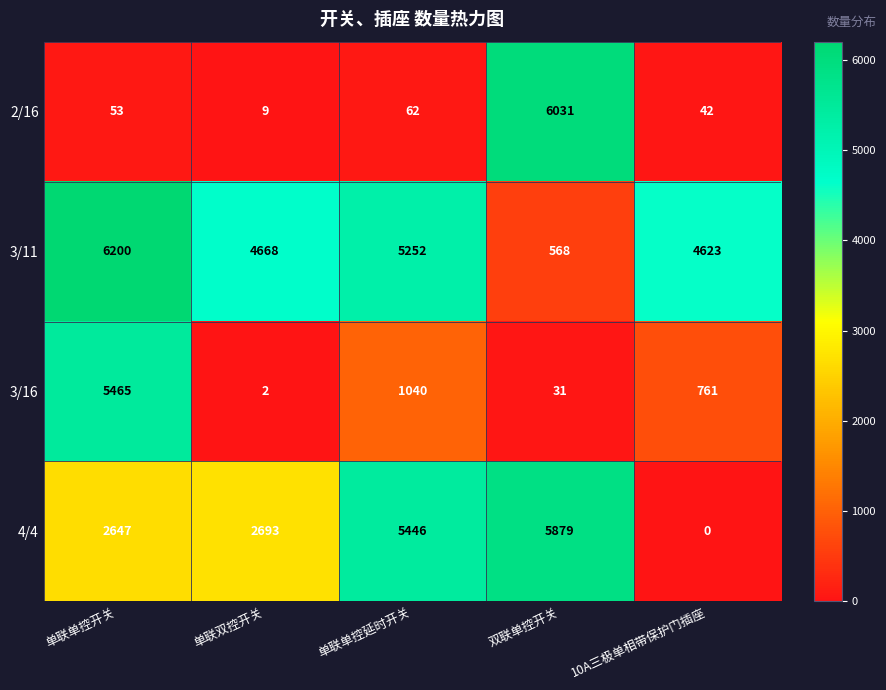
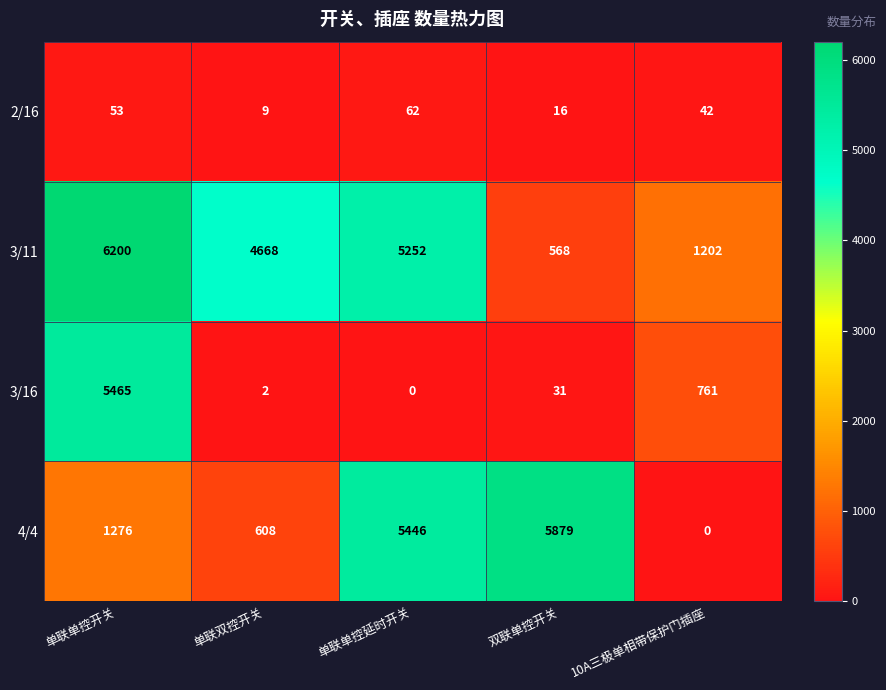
2/16, 双联单控开关: 6031 -> 16
3/11, 10A三极单相带保护门插座: 4623 -> 1202
3/16, 单联单控延时开关: 1040 -> 0
4/4, 单联单控开关: 2647 -> 1276
4/4, 单联双控开关: 2693 -> 608
